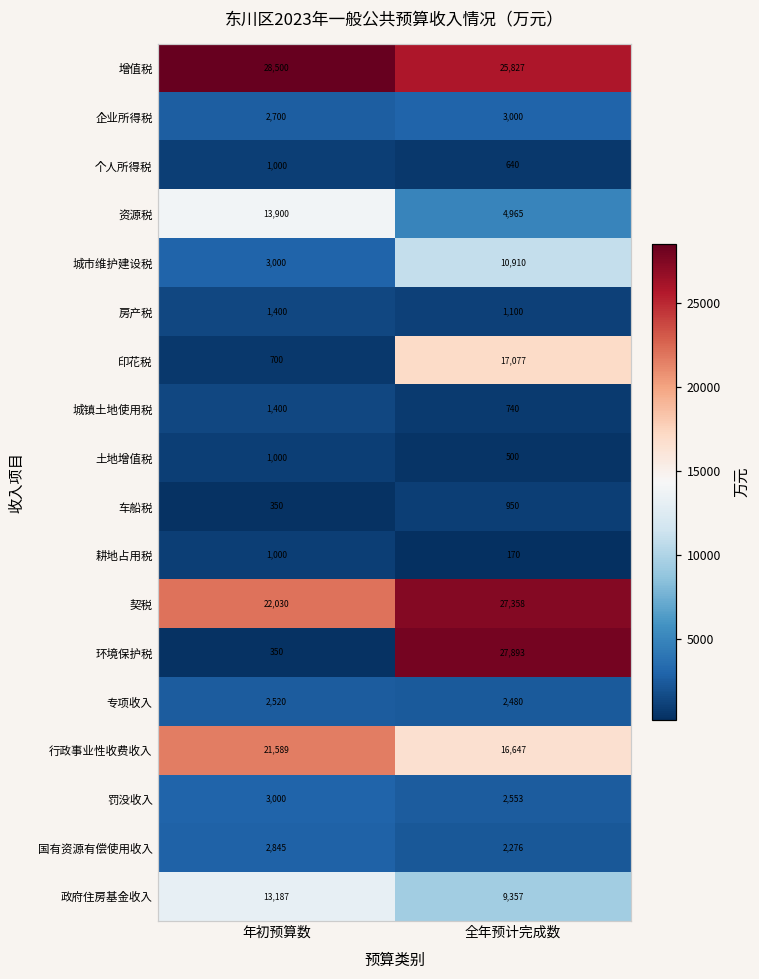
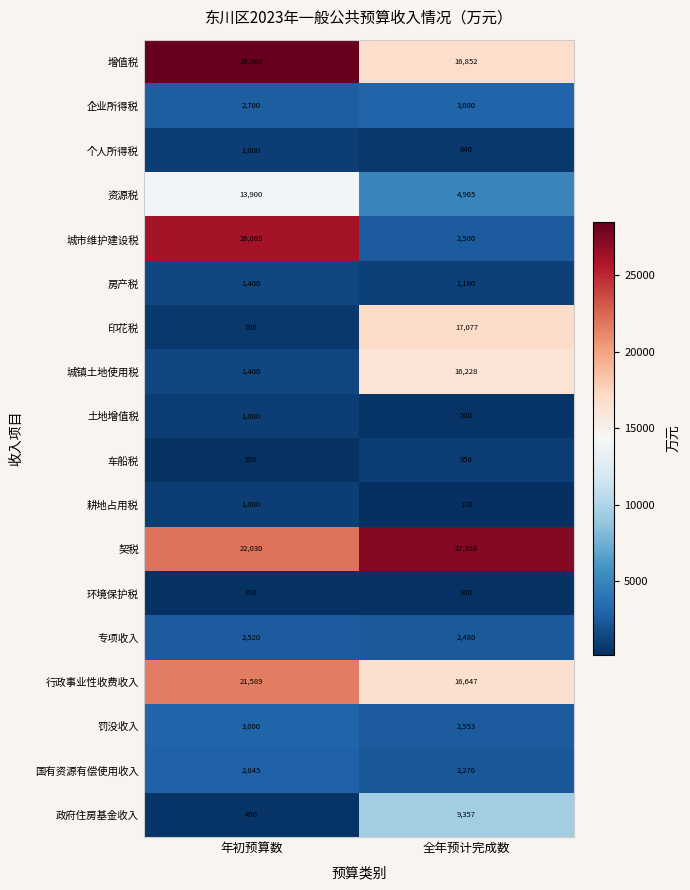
增值税, 全年预计完成数: 25,827 -> 16,852
城市维护建设税, 年初预算数: 3,000 -> 26,089
城市维护建设税, 全年预计完成数: 10,910 -> 2,500
城镇土地使用税, 全年预计完成数: 740 -> 16,228
环境保护税, 全年预计完成数: 27,893 -> 300
政府住房基金收入, 年初预算数: 13,187 -> 450
